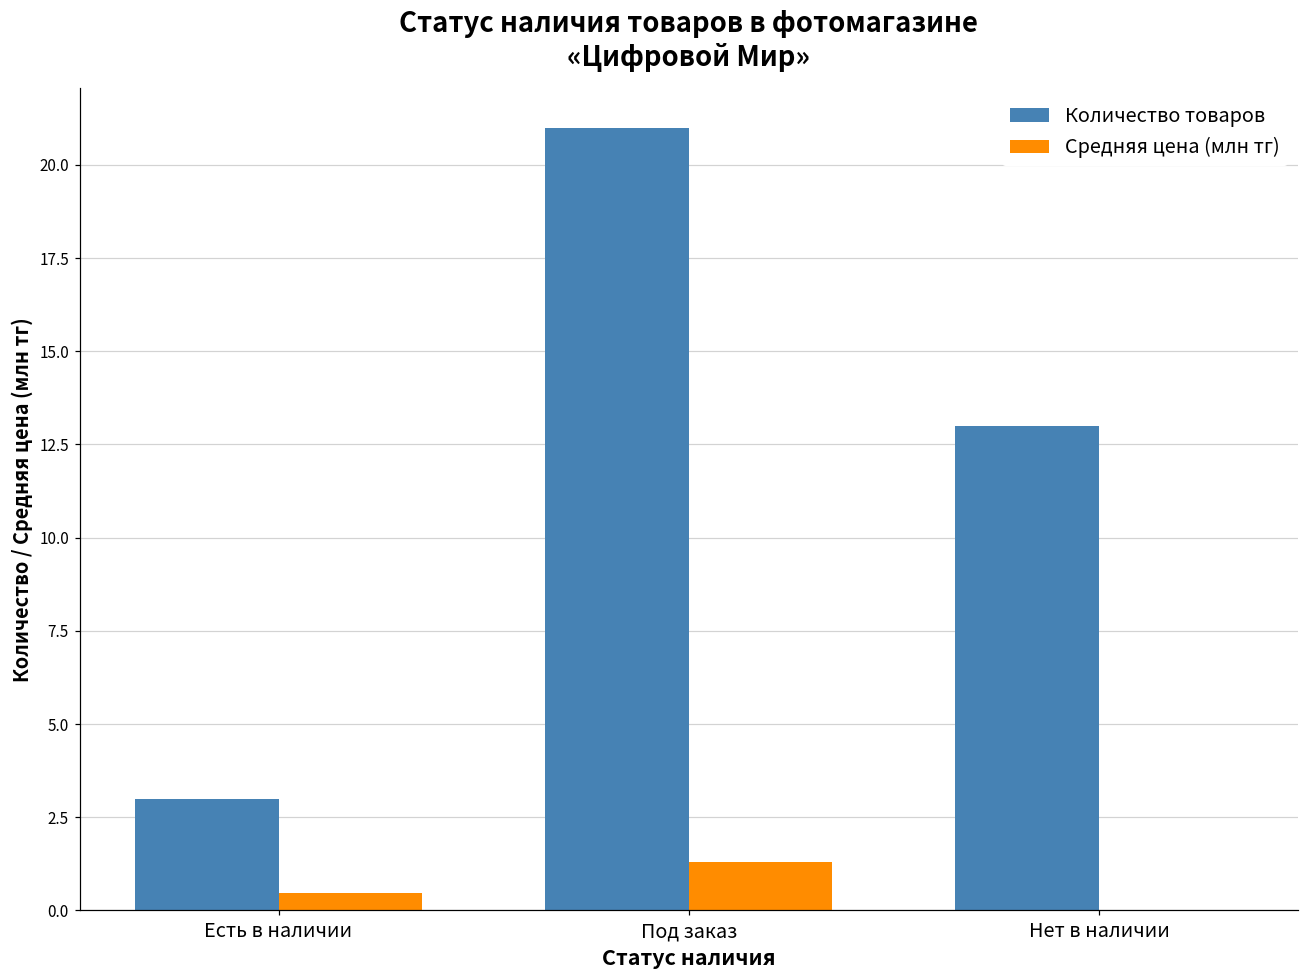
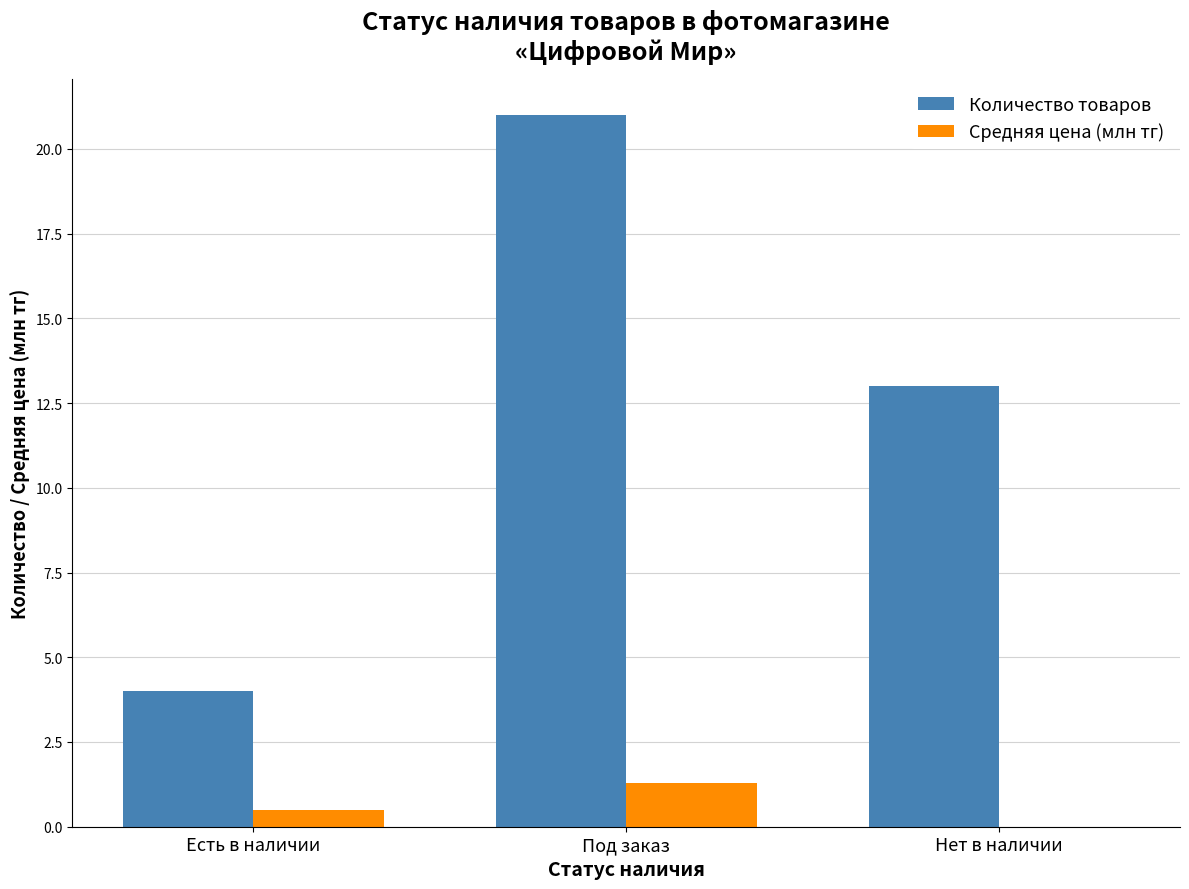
Количество товаров, Есть в наличии: 3 -> 4
